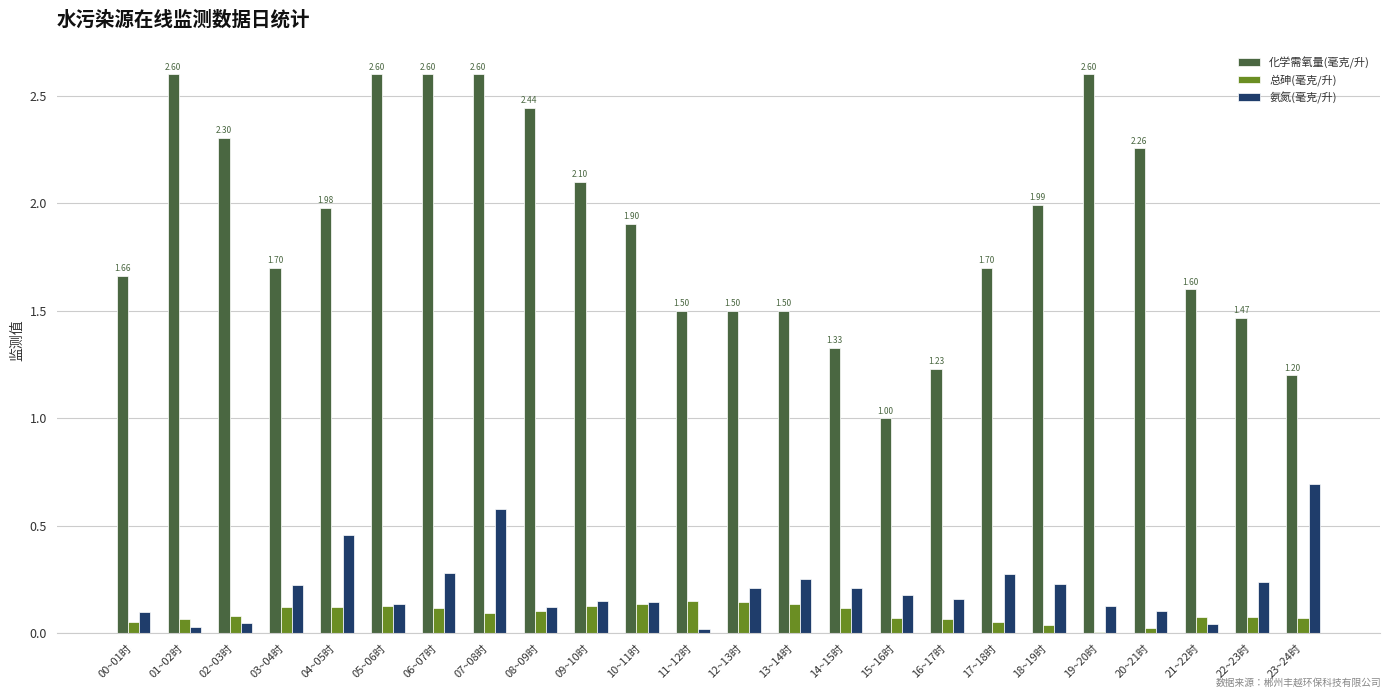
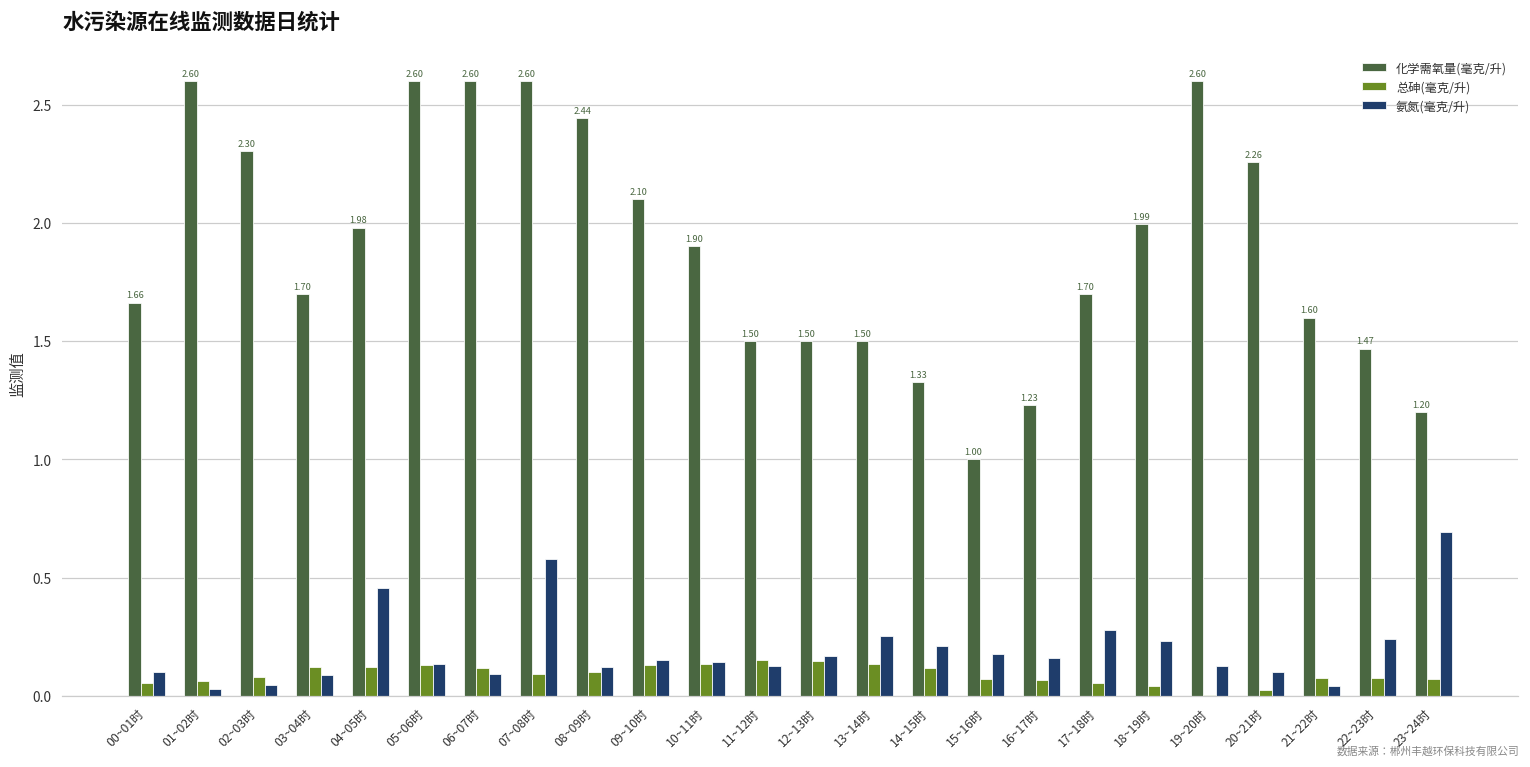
氨氮(毫克/升), 03~04时: 0.23 -> 0.09
氨氮(毫克/升), 06~07时: 0.28 -> 0.09
氨氮(毫克/升), 11~12时: 0.02 -> 0.13
氨氮(毫克/升), 12~13时: 0.21 -> 0.17
